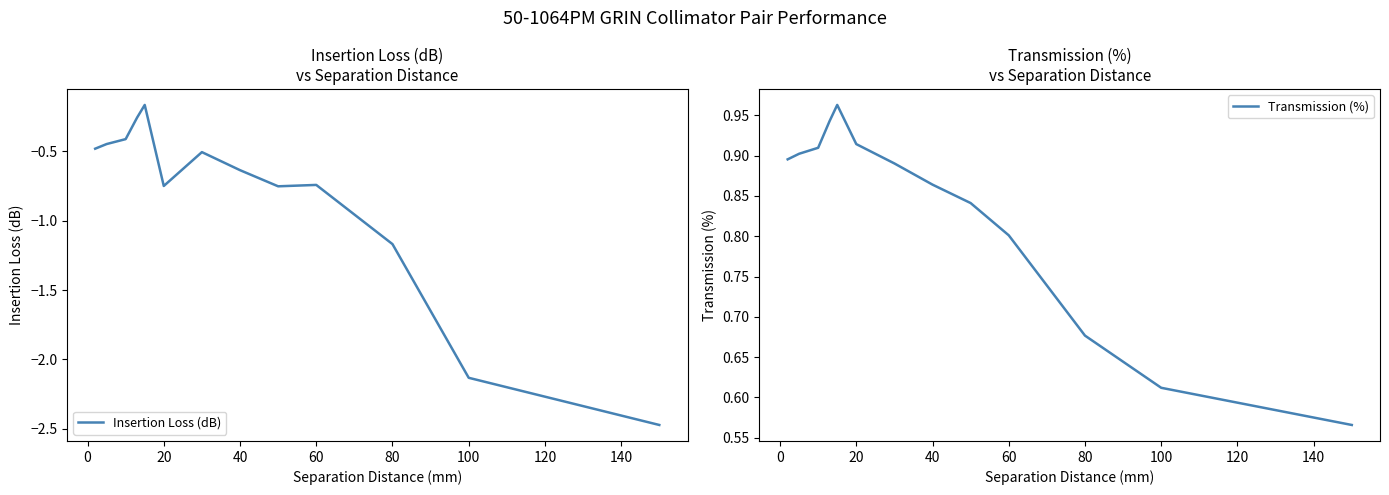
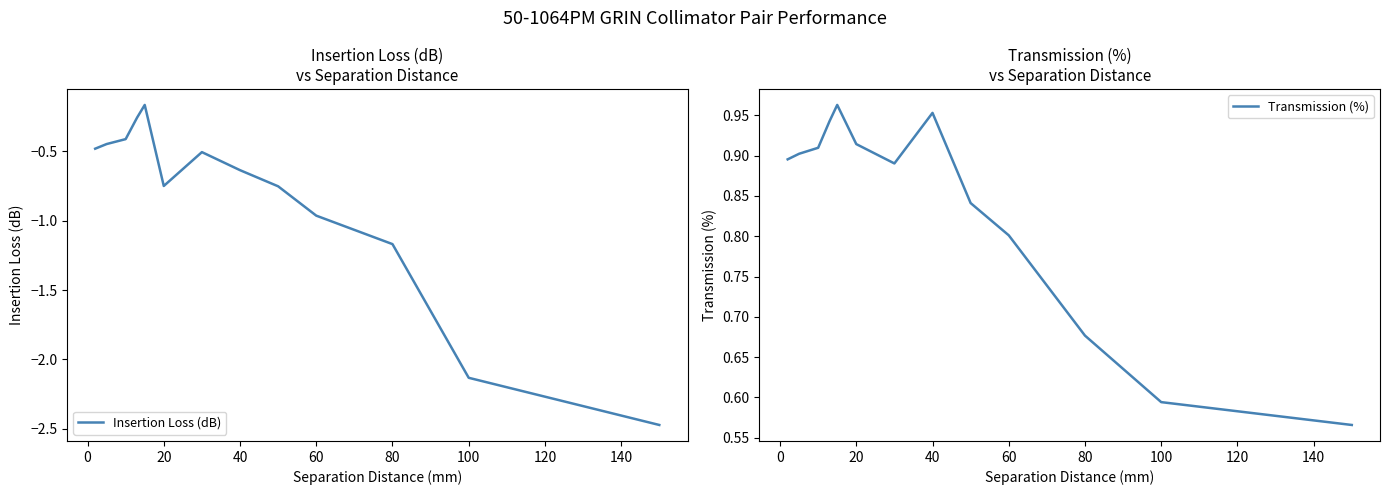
Insertion Loss (dB) vs Separation Distance, 60: -0.74 -> -0.96
Transmission (%) vs Separation Distance, 40: 0.86 -> 0.95
Transmission (%) vs Separation Distance, 100: 0.61 -> 0.59
